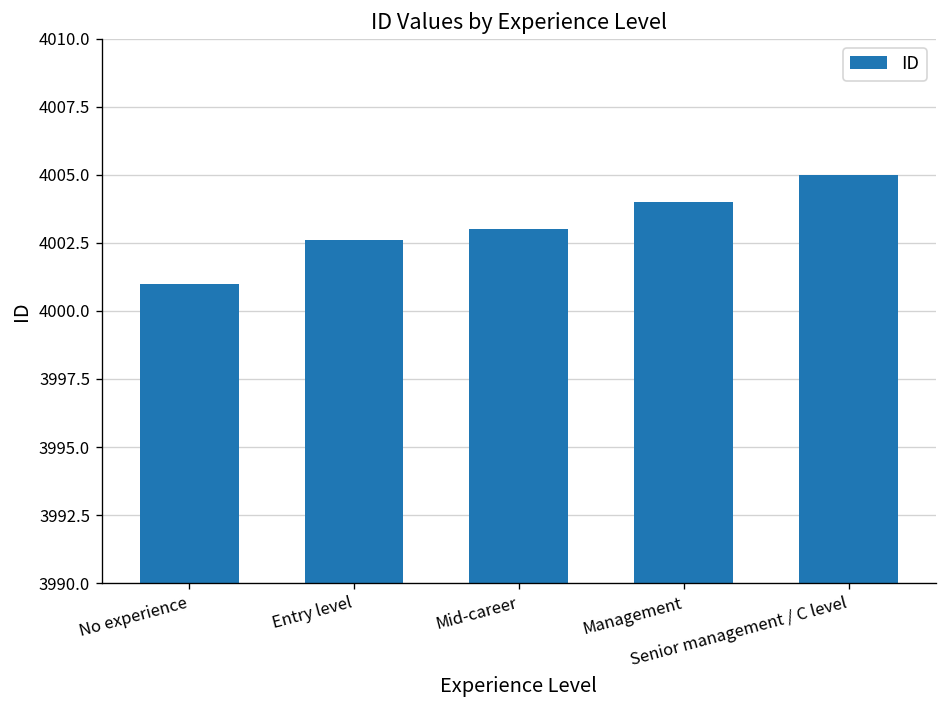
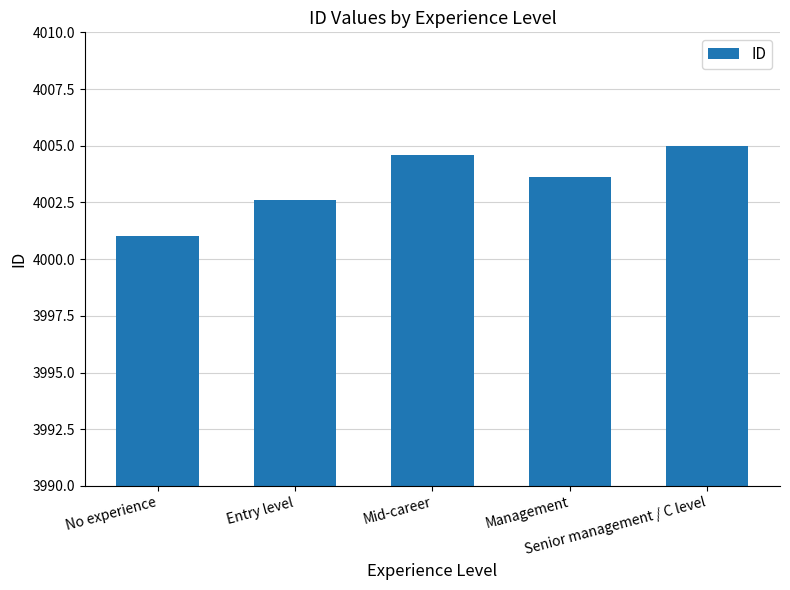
Mid-career: 4003.0 -> 4004.6
Management: 4004.0 -> 4003.6
